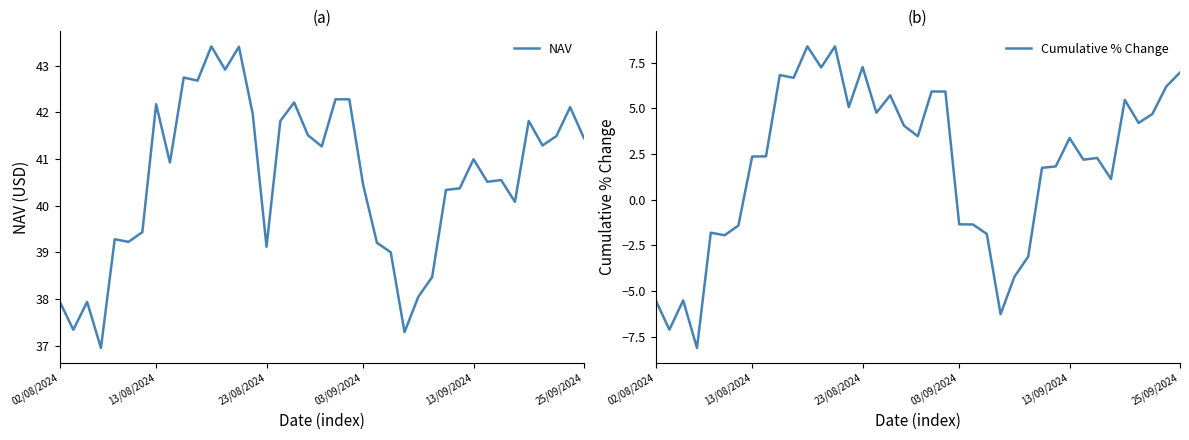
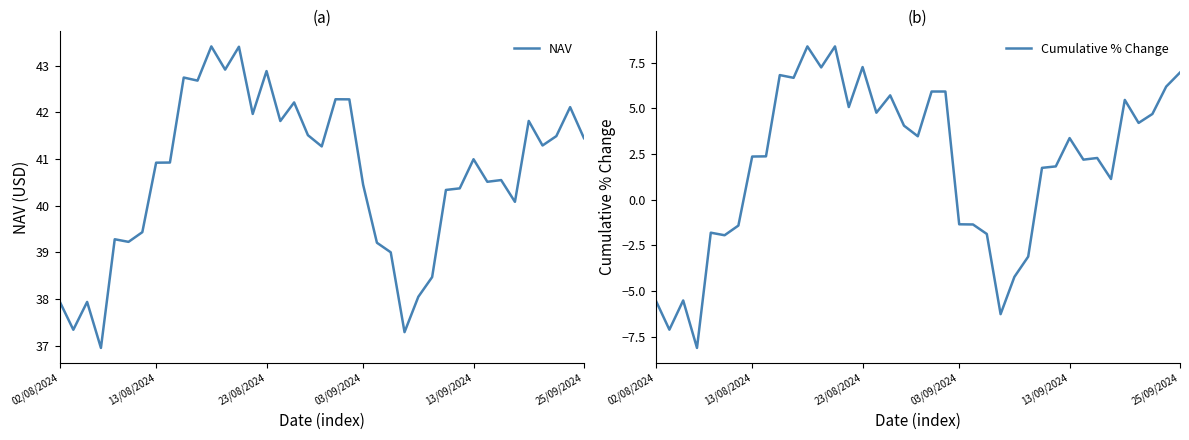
(a), 13/08/2024: 42.2 -> 40.9
(a), 23/08/2024: 39.1 -> 42.9
